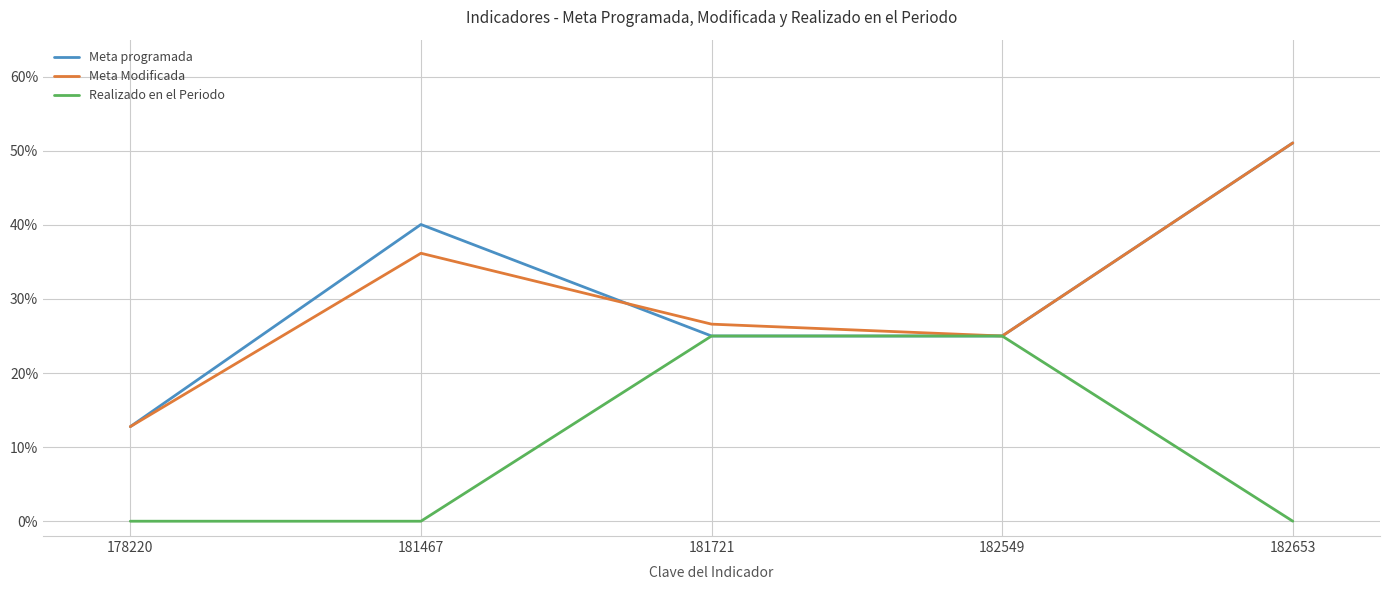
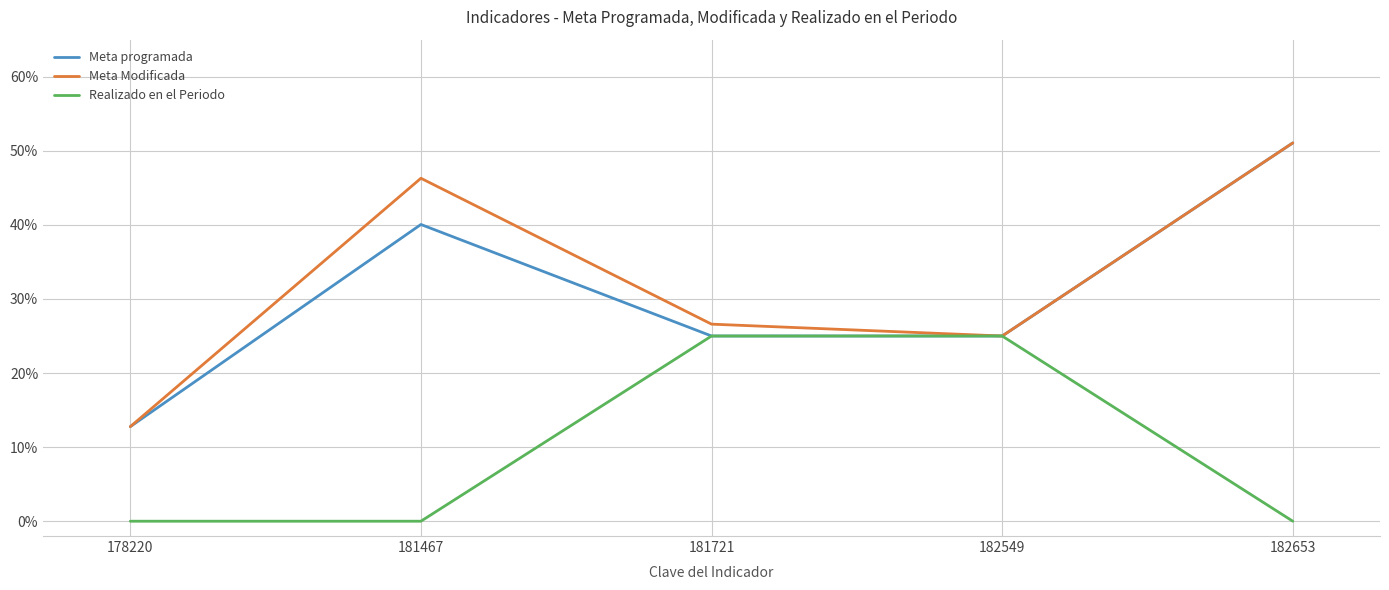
Meta Modificada, 181467: 36% -> 46%
